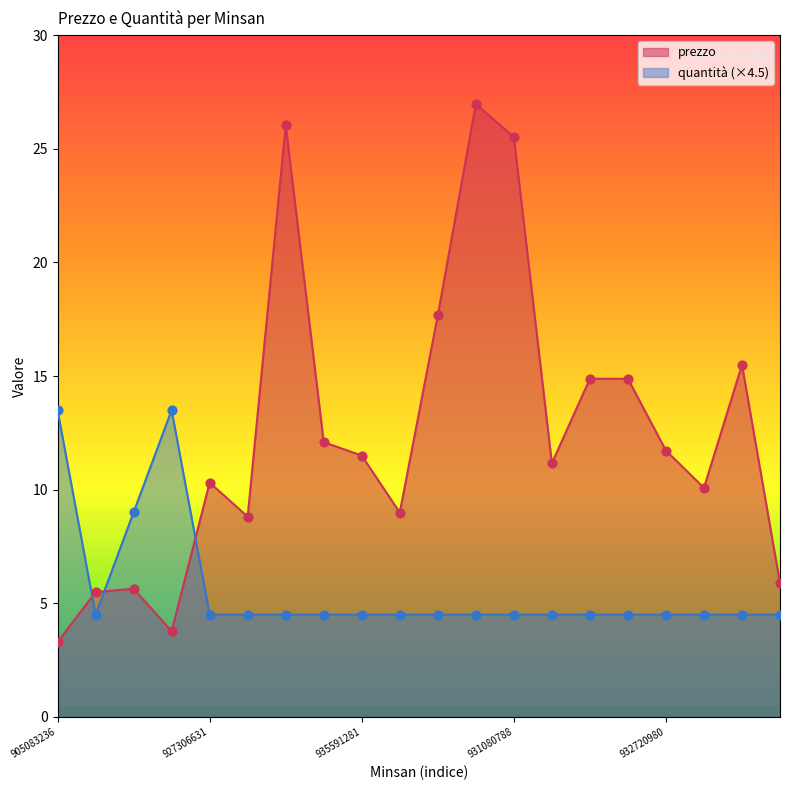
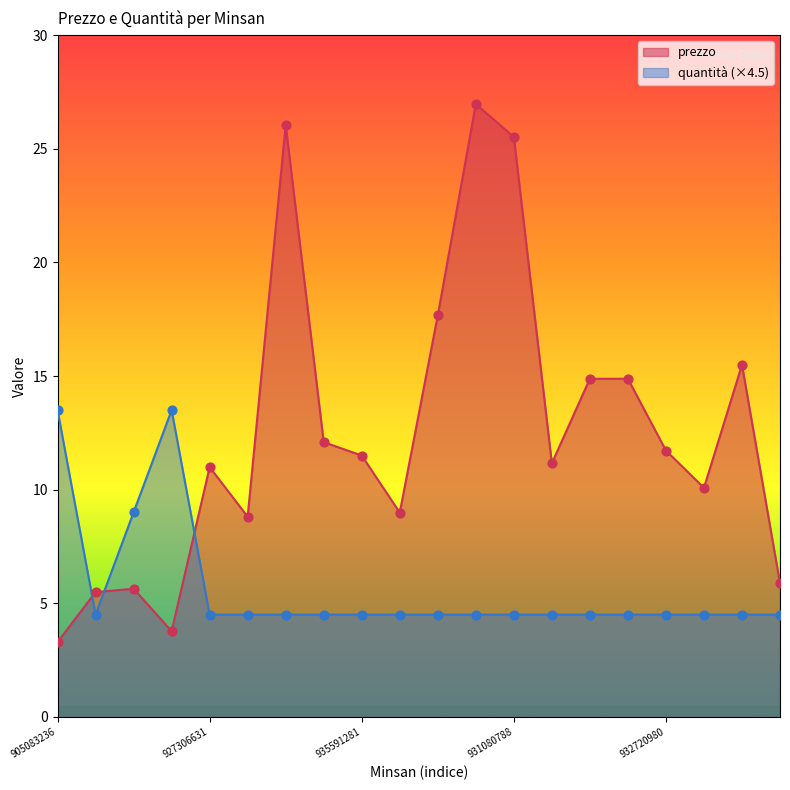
prezzo, 927306631: 10.3 -> 11.0
